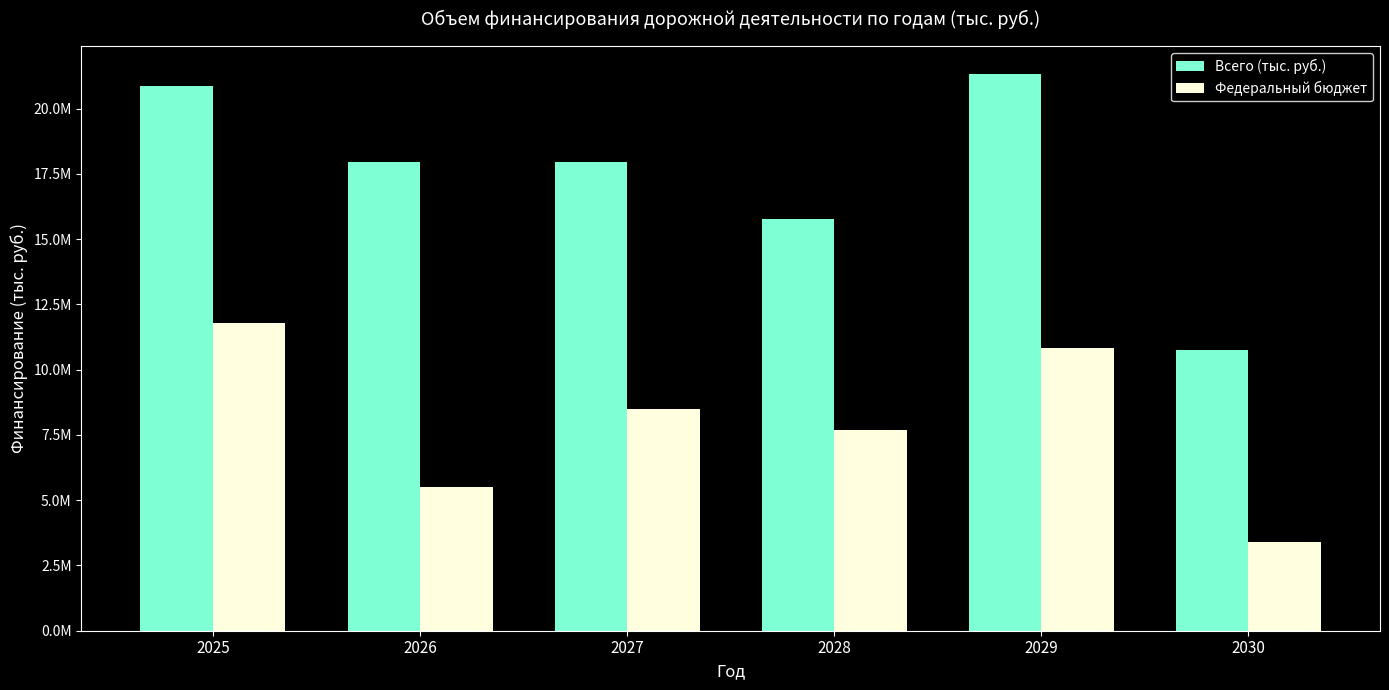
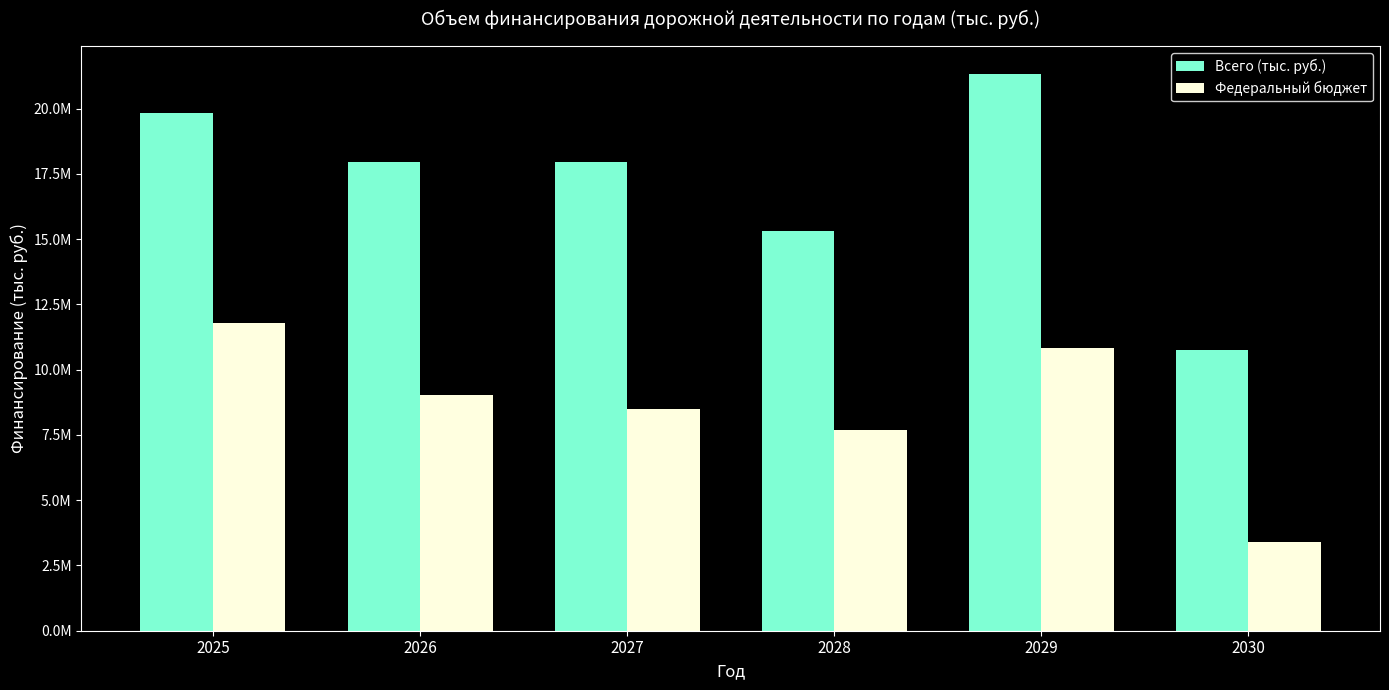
Всего (тыс. руб.), 2025: 20.9М -> 19.8М
Федеральный бюджет, 2026: 5.5М -> 9.0М
Всего (тыс. руб.), 2028: 15.8М -> 15.3М
